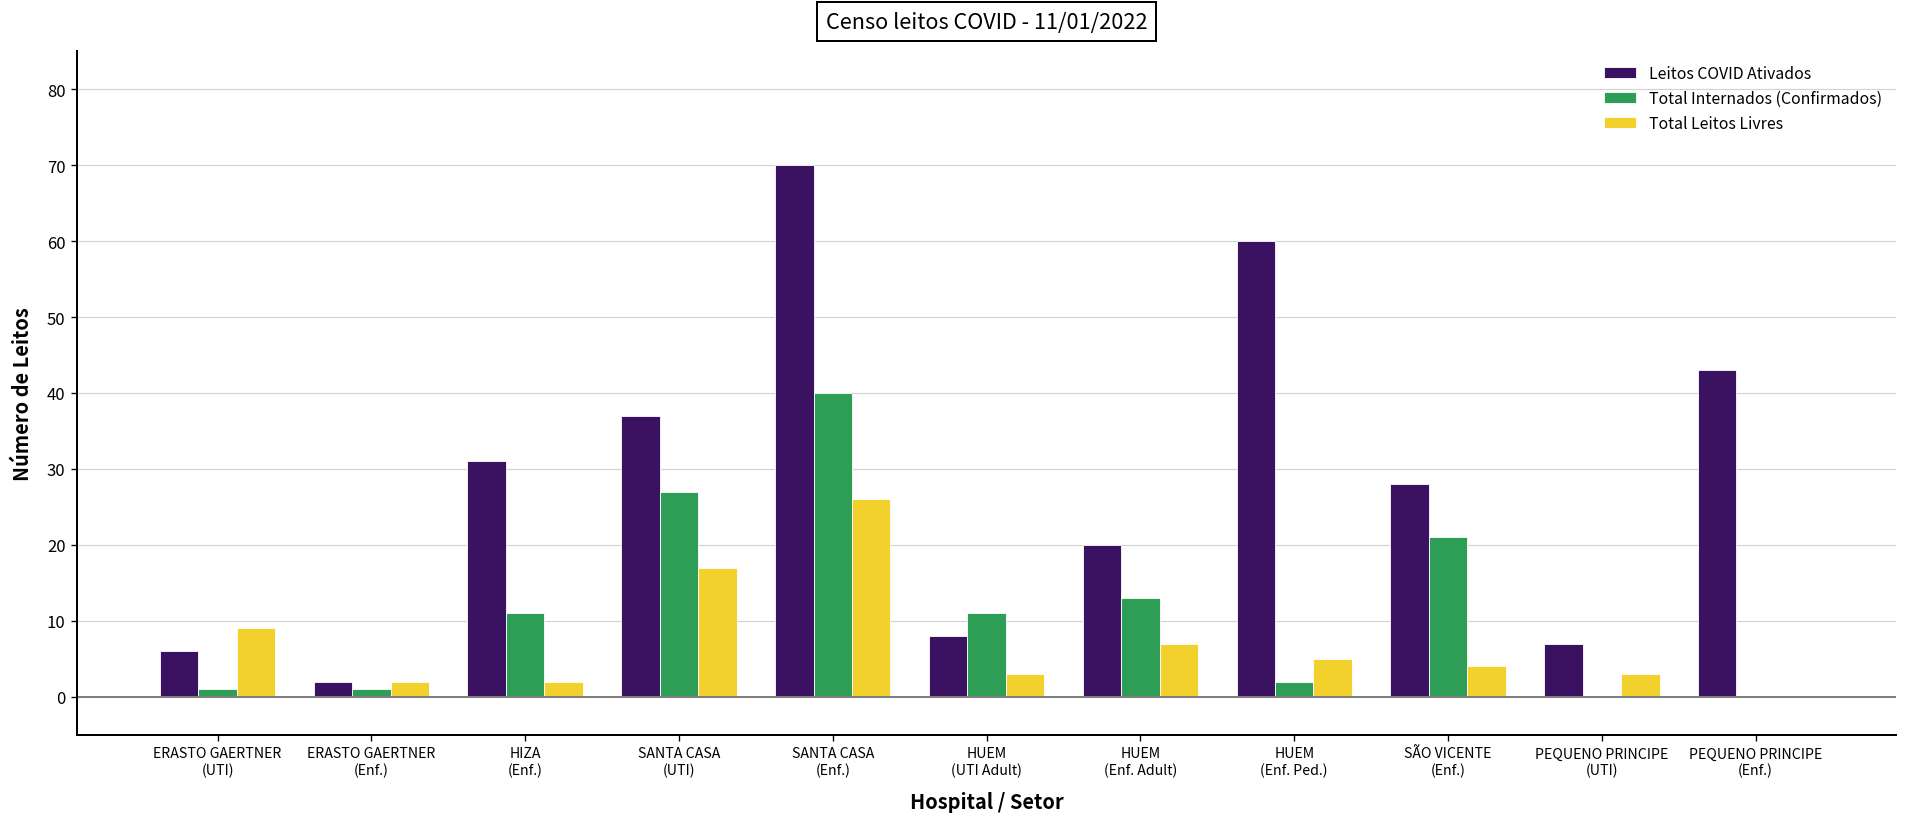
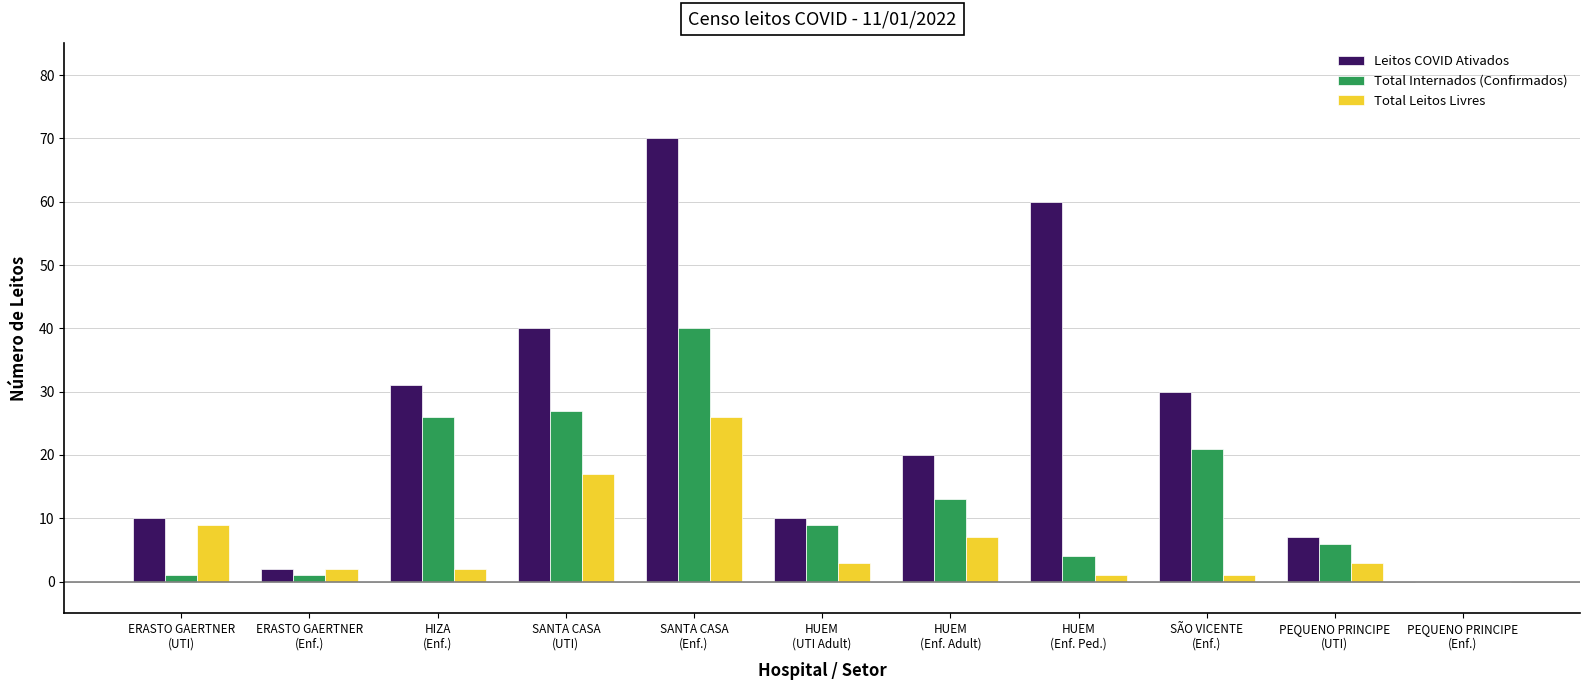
Leitos COVID Ativados, ERASTO GAERTNER (UTI): 6 -> 10
Total Internados (Confirmados), HIZA (Enf.): 11 -> 26
Leitos COVID Ativados, SANTA CASA (UTI): 37 -> 40
Leitos COVID Ativados, HUEM (UTI Adult): 8 -> 10
Total Internados (Confirmados), HUEM (UTI Adult): 11 -> 9
Total Internados (Confirmados), HUEM (Enf. Ped.): 2 -> 4
Total Leitos Livres, HUEM (Enf. Ped.): 5 -> 1
Leitos COVID Ativados, SÃO VICENTE (Enf.): 28 -> 30
Total Leitos Livres, SÃO VICENTE (Enf.): 4 -> 1
Total Internados (Confirmados), PEQUENO PRINCIPE (UTI): 0 -> 6
Leitos COVID Ativados, PEQUENO PRINCIPE (Enf.): 43 -> 0
